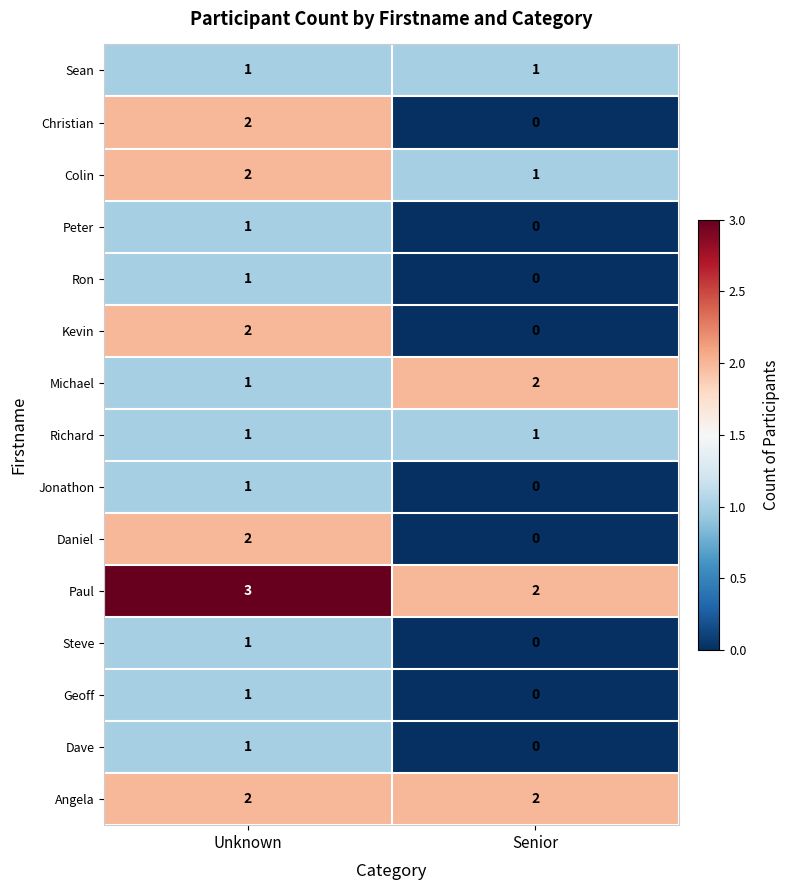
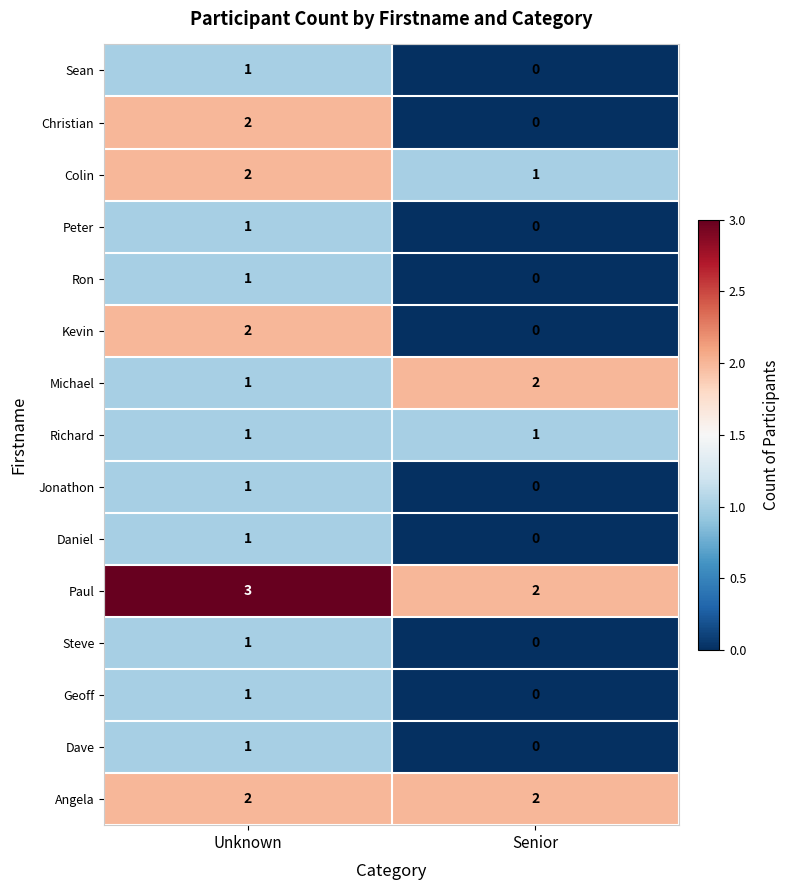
Sean, Senior: 1 -> 0
Daniel, Unknown: 2 -> 1
